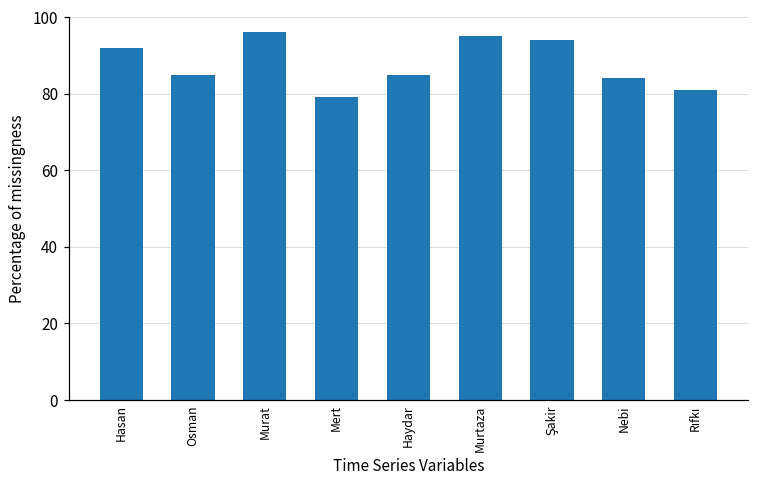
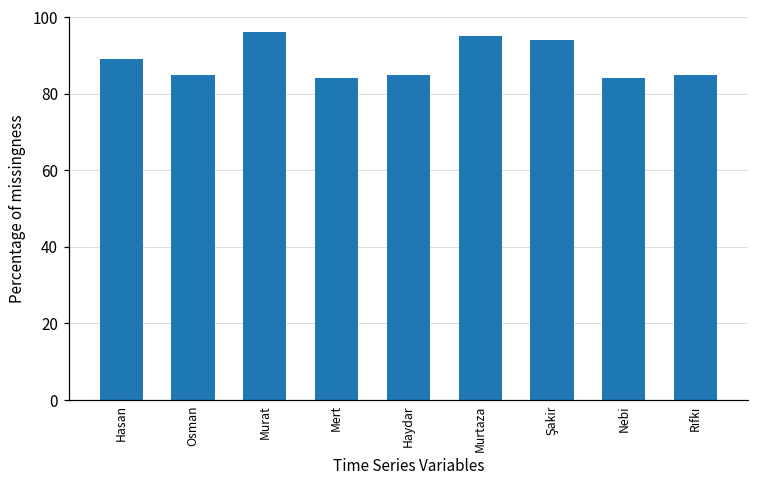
Hasan: 92 -> 89
Mert: 79 -> 84
Rıfkı: 81 -> 85
